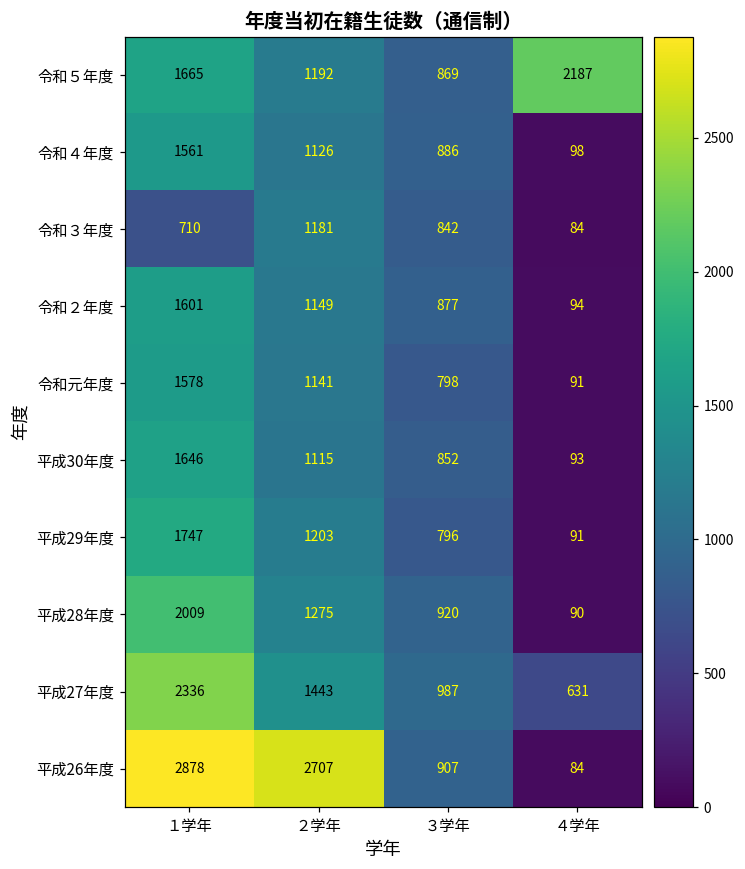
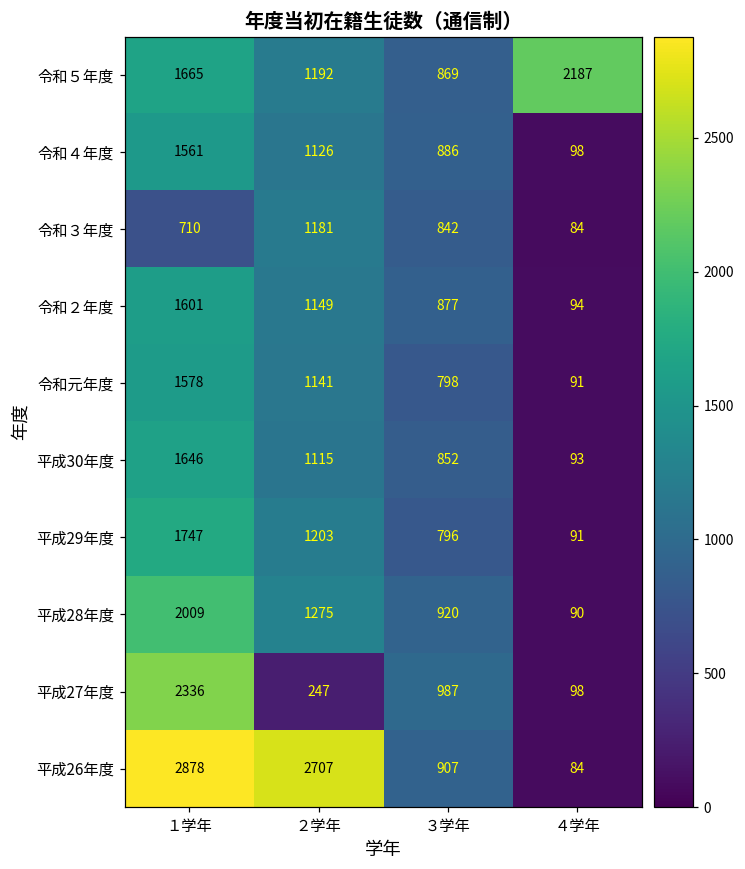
平成27年度, ２学年: 1443 -> 247
平成27年度, ４学年: 631 -> 98
